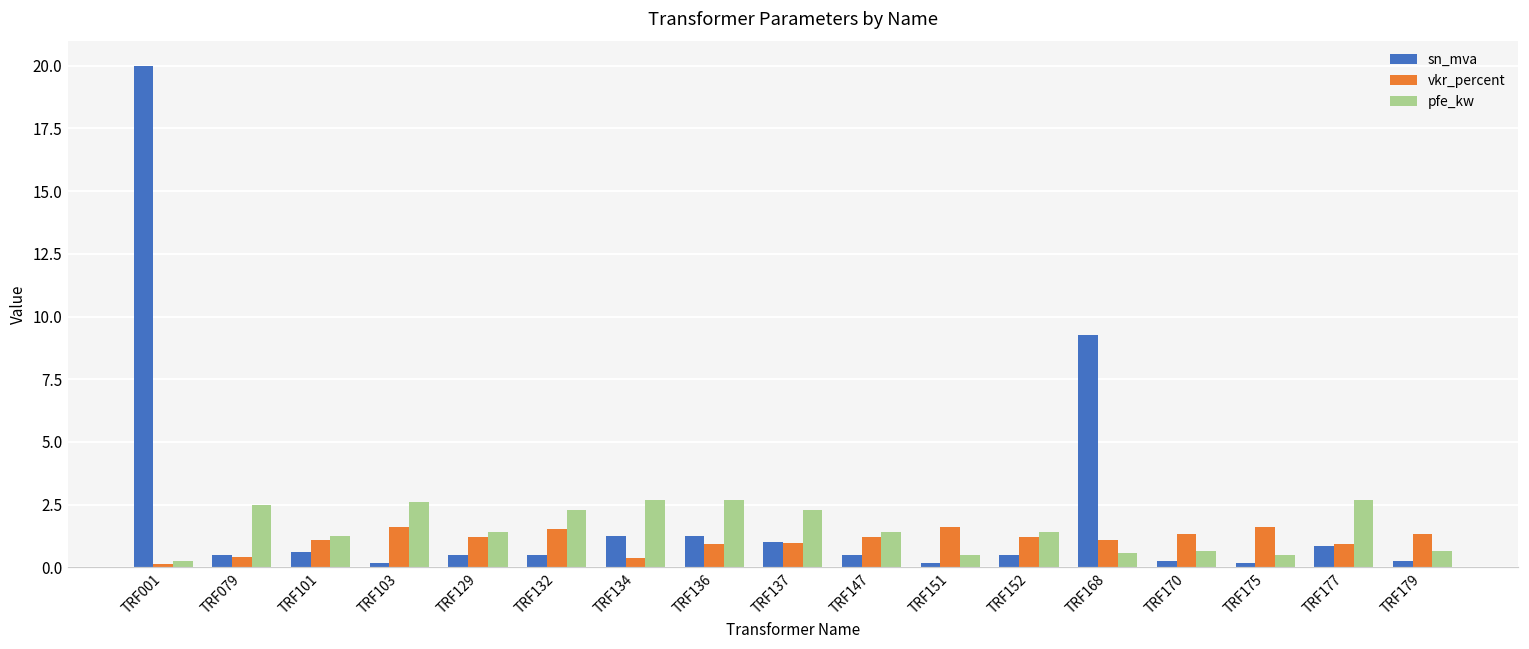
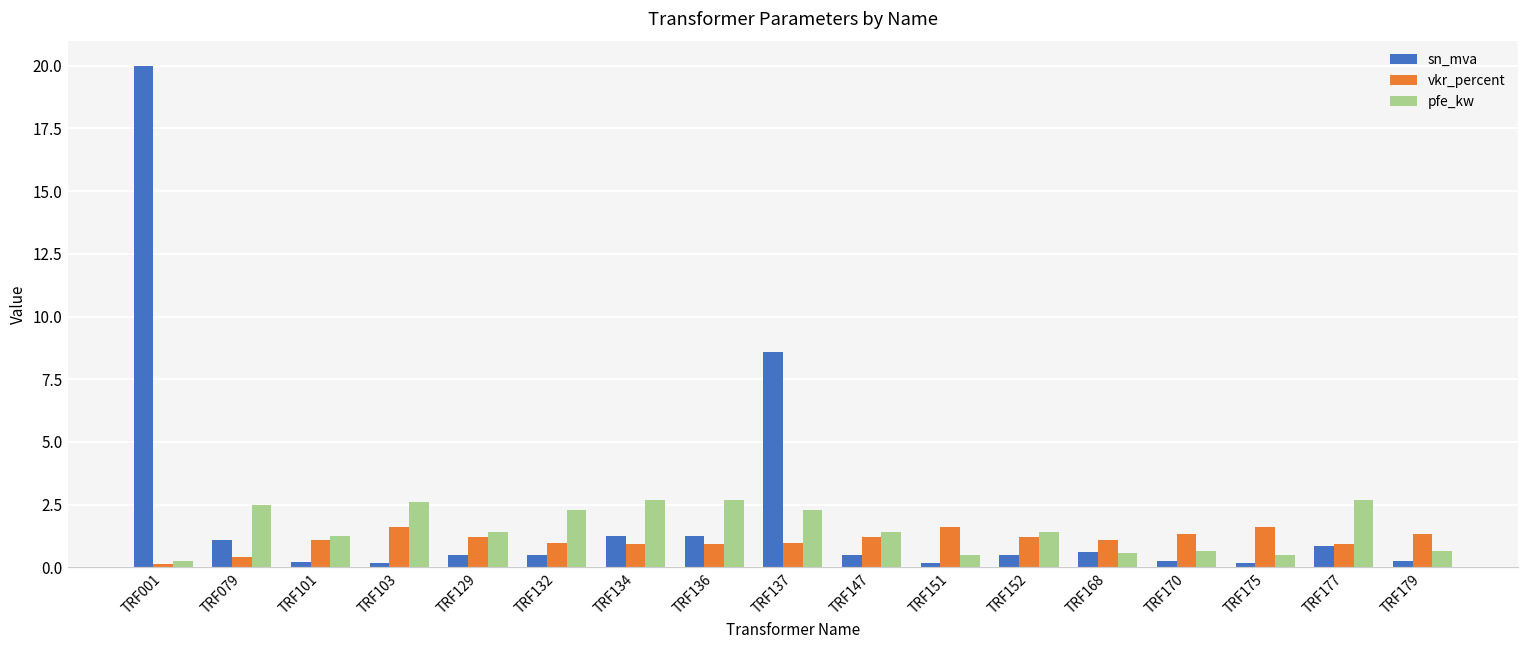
sn_mva, TRF079: 0.5 -> 1.1
sn_mva, TRF101: 0.6 -> 0.2
vkr_percent, TRF132: 1.5 -> 1.0
vkr_percent, TRF134: 0.4 -> 0.9
sn_mva, TRF137: 1.0 -> 8.6
sn_mva, TRF168: 9.3 -> 0.6
